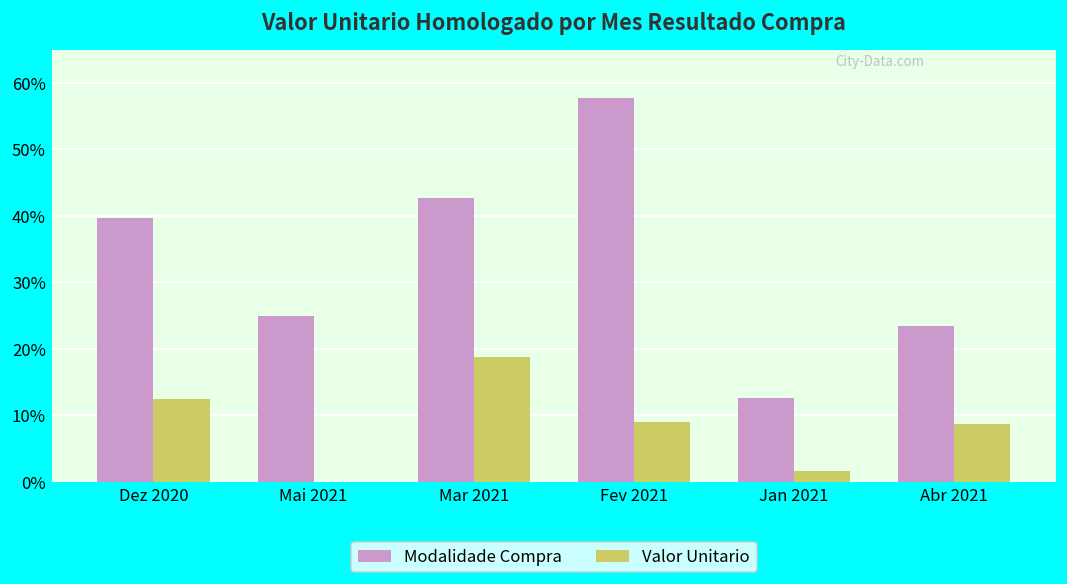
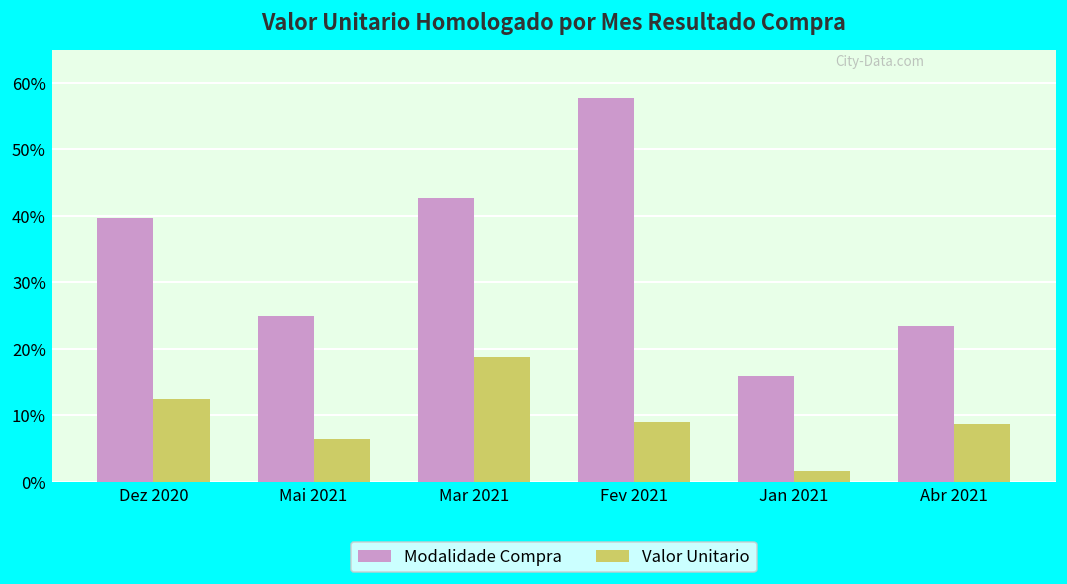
Valor Unitario, Mai 2021: 0% -> 6%
Modalidade Compra, Jan 2021: 13% -> 16%
